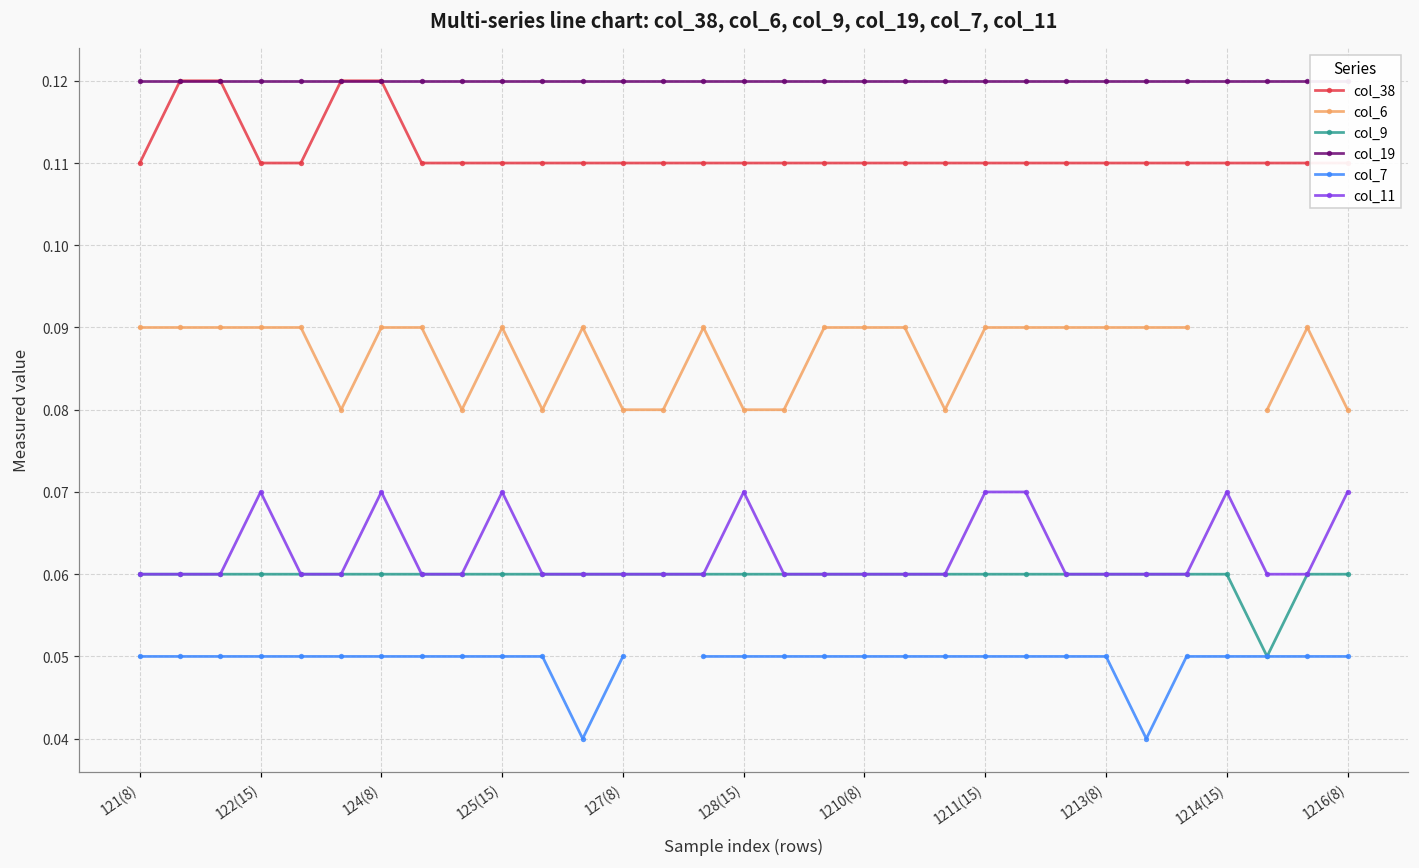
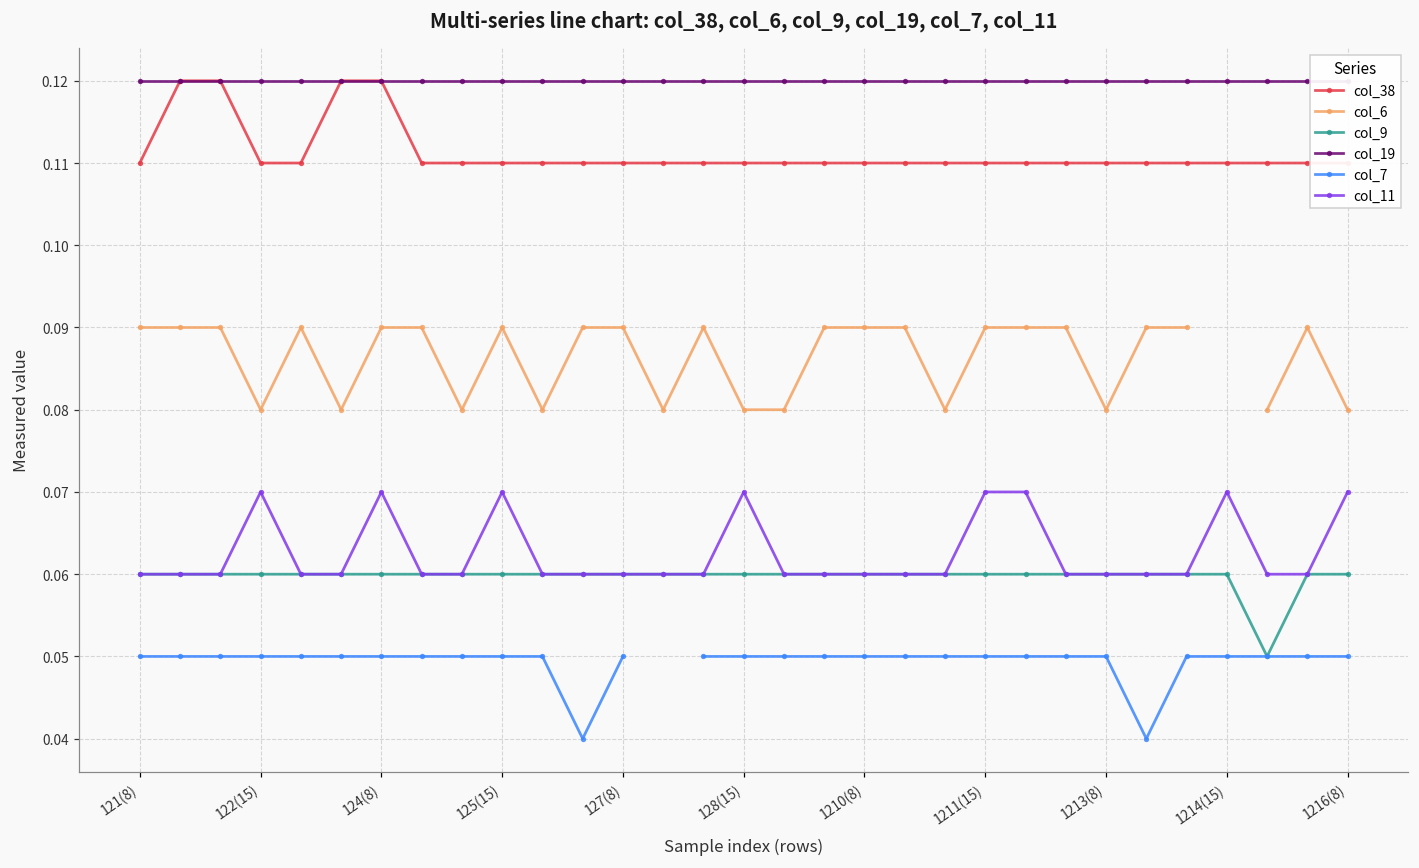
col_6, 122(15): 0.09 -> 0.08
col_6, 127(8): 0.08 -> 0.09
col_6, 1213(8): 0.09 -> 0.08
